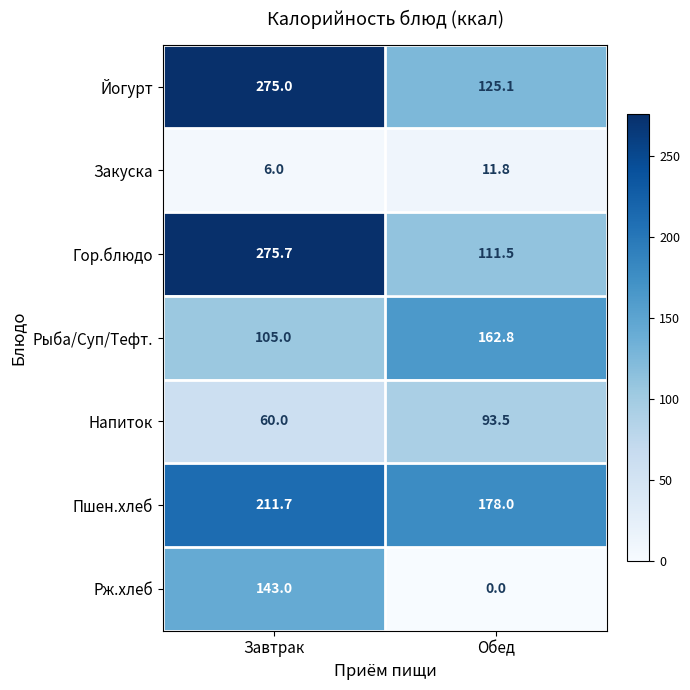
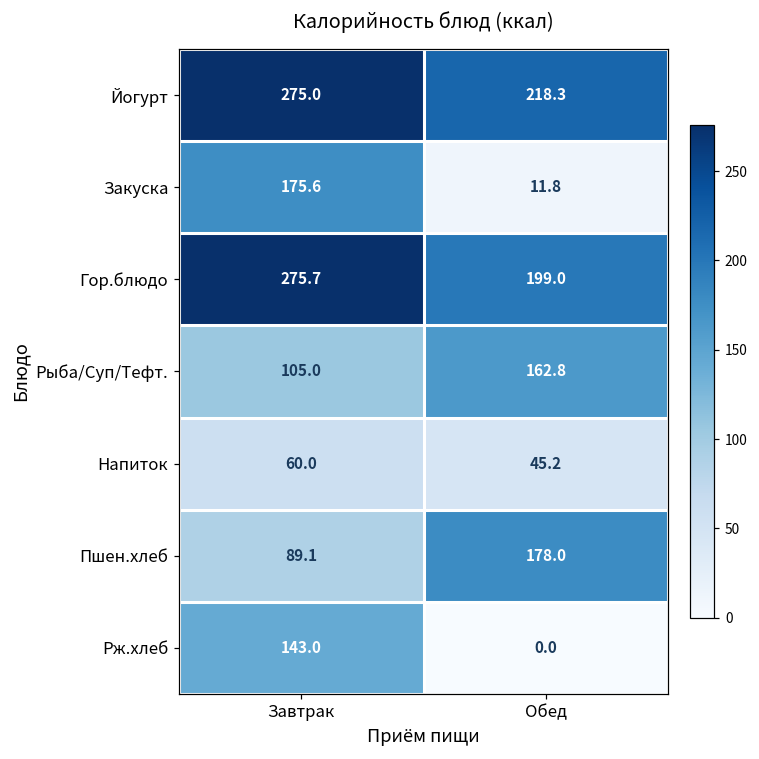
Йогурт, Обед: 125.1 -> 218.3
Закуска, Завтрак: 6.0 -> 175.6
Гор.блюдо, Обед: 111.5 -> 199.0
Напиток, Обед: 93.5 -> 45.2
Пшен.хлеб, Завтрак: 211.7 -> 89.1
